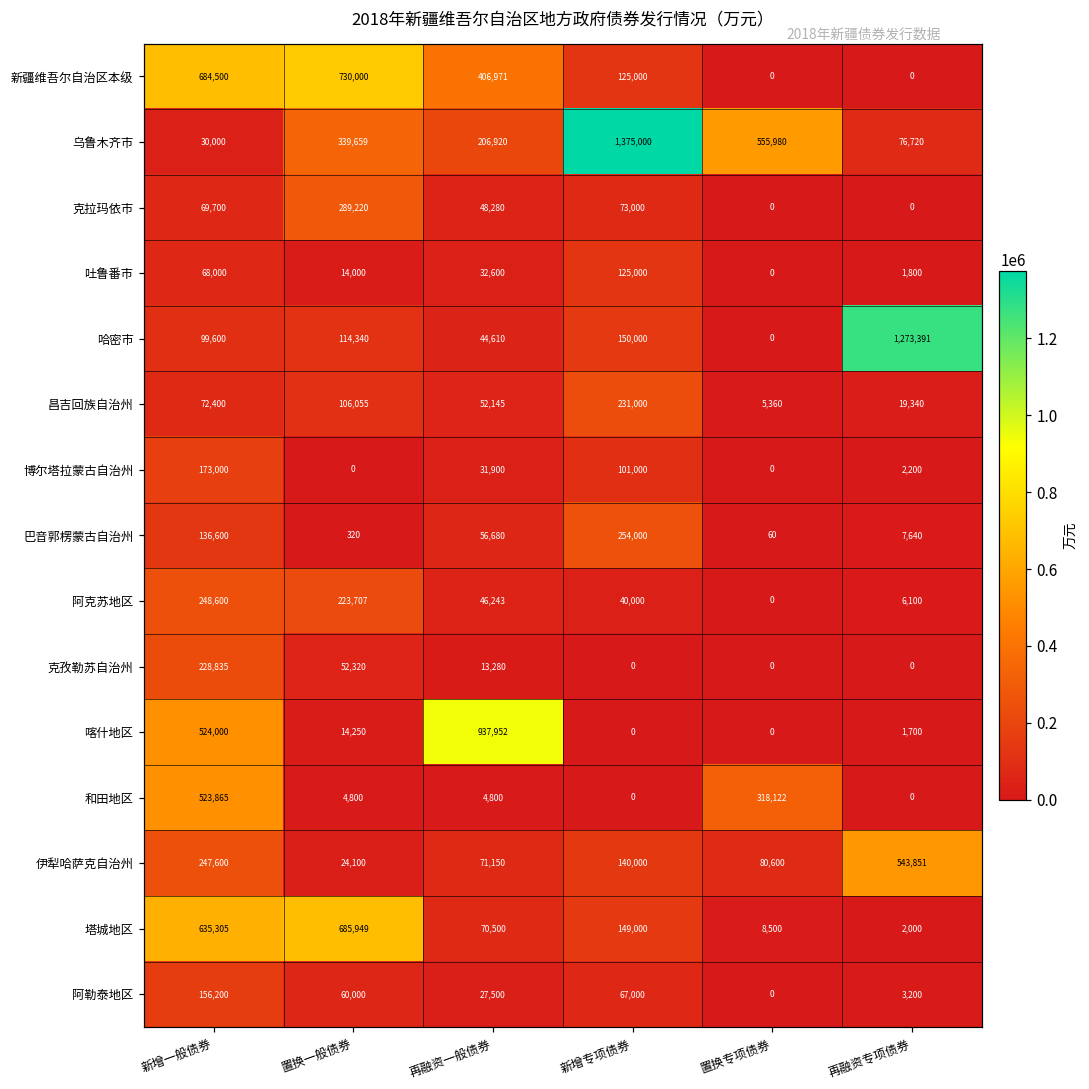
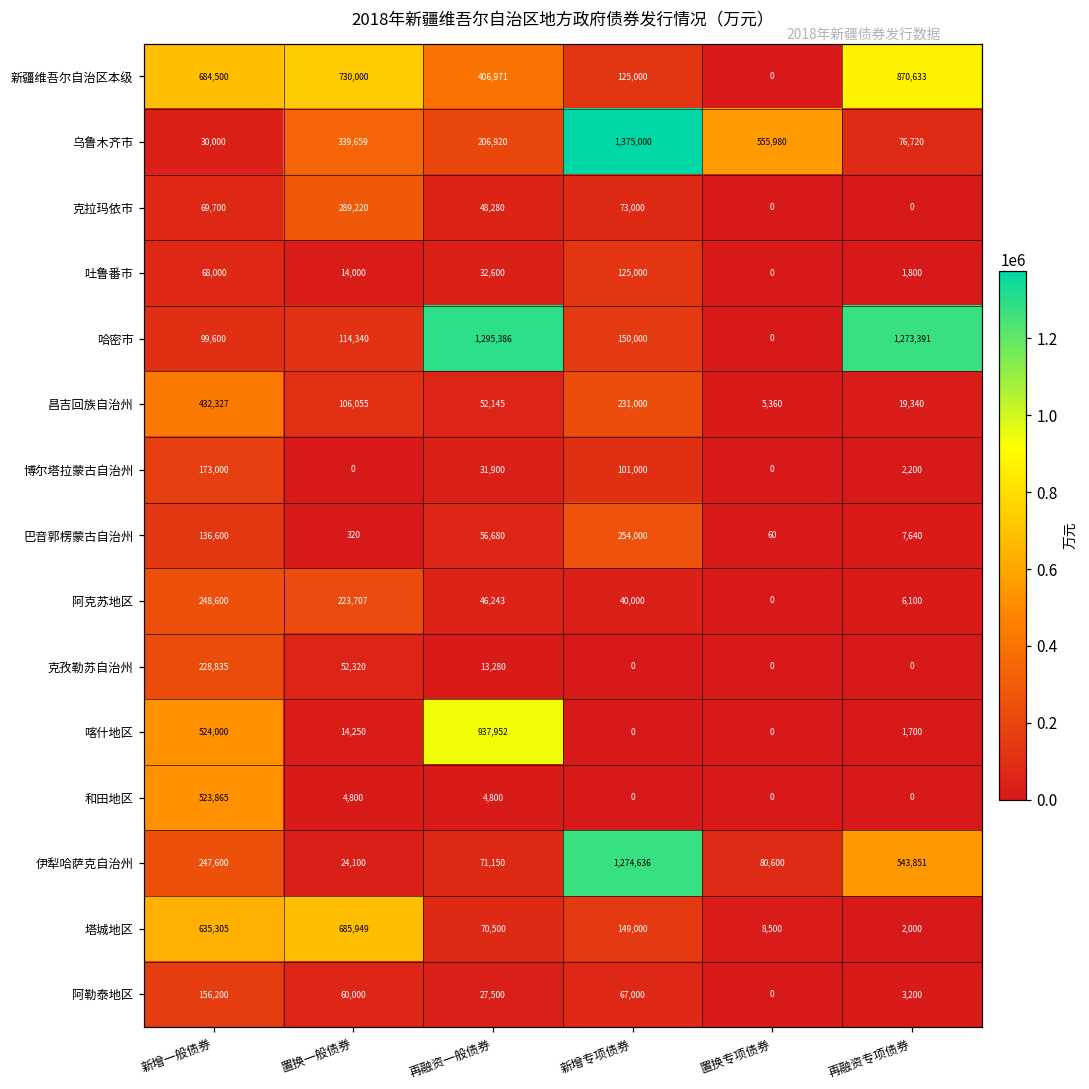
新疆维吾尔自治区本级, 再融资专项债券: 0 -> 870,633
哈密市, 再融资一般债券: 44,610 -> 1,295,386
昌吉回族自治州, 新增一般债券: 72,400 -> 432,327
和田地区, 置换专项债券: 318,122 -> 0
伊犁哈萨克自治州, 新增专项债券: 140,000 -> 1,274,636
